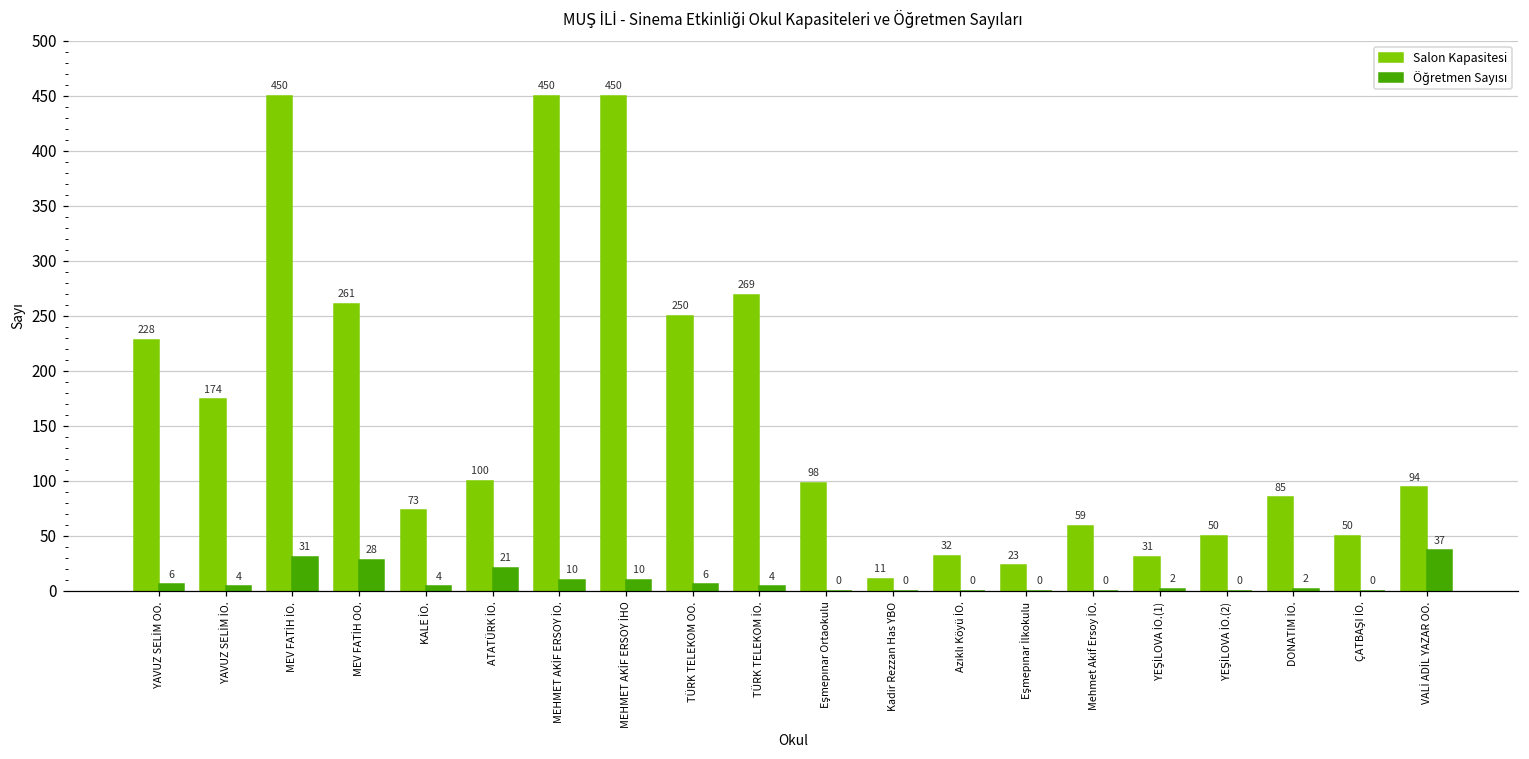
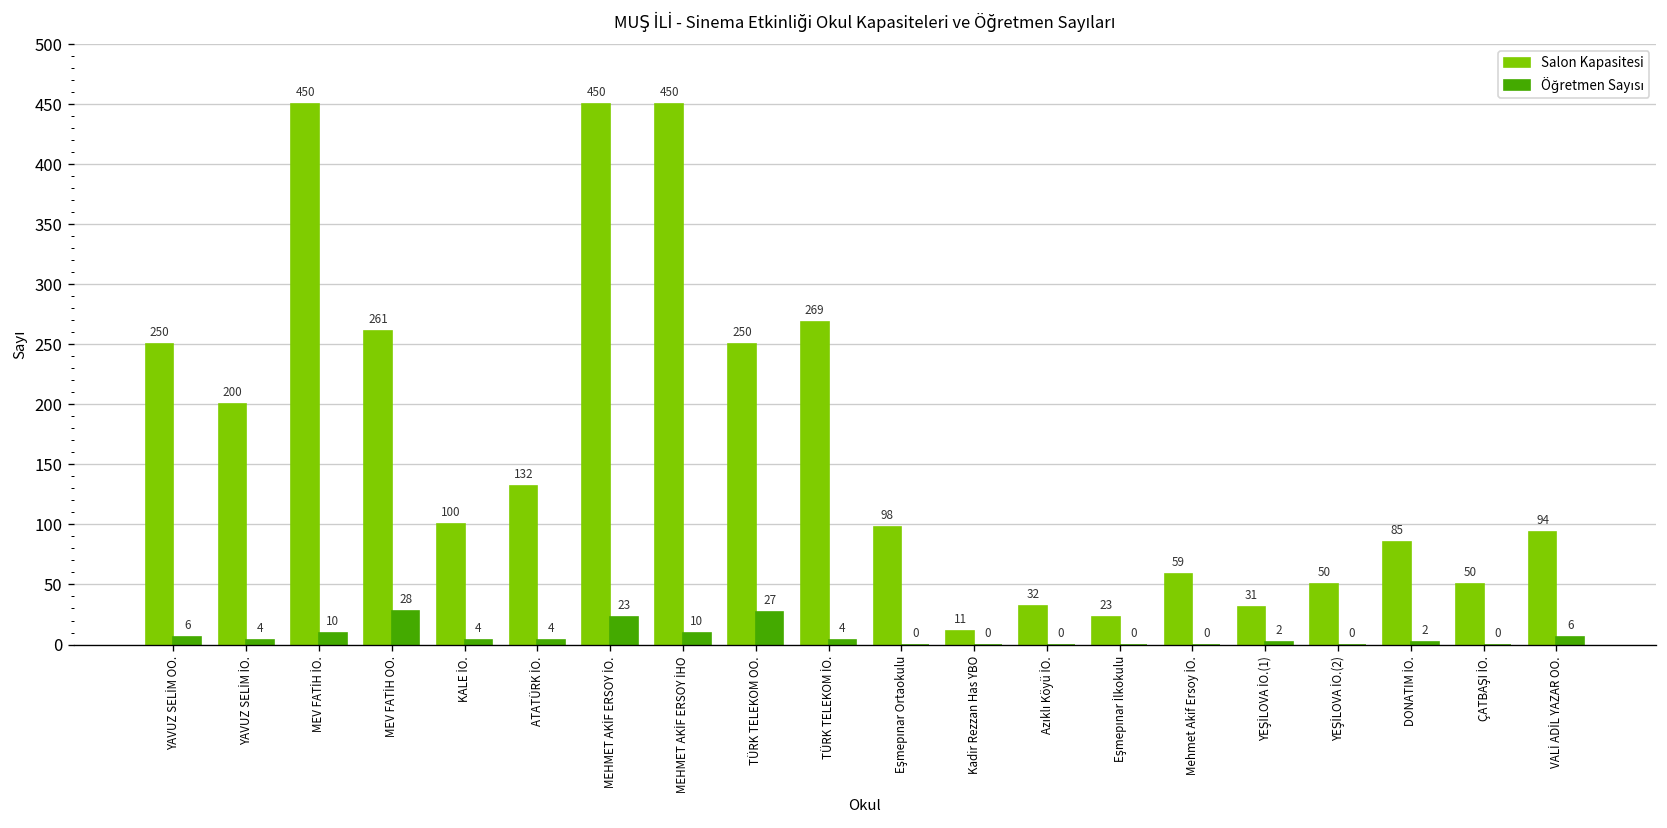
Salon Kapasitesi, YAVUZ SELİM OO.: 228 -> 250
Salon Kapasitesi, YAVUZ SELİM İO.: 174 -> 200
Öğretmen Sayısı, MEV FATİH İO.: 31 -> 10
Salon Kapasitesi, KALE İO.: 73 -> 100
Salon Kapasitesi, ATATÜRK İO.: 100 -> 132
Öğretmen Sayısı, ATATÜRK İO.: 21 -> 4
Öğretmen Sayısı, MEHMET AKİF ERSOY İO.: 10 -> 23
Öğretmen Sayısı, TÜRK TELEKOM OO.: 6 -> 27
Öğretmen Sayısı, VALİ ADİL YAZAR OO.: 37 -> 6
